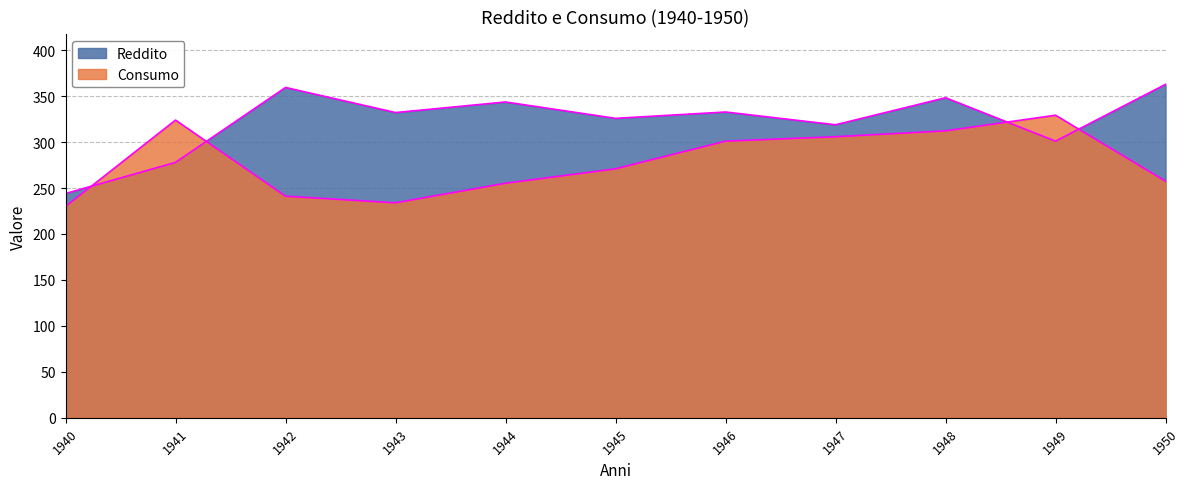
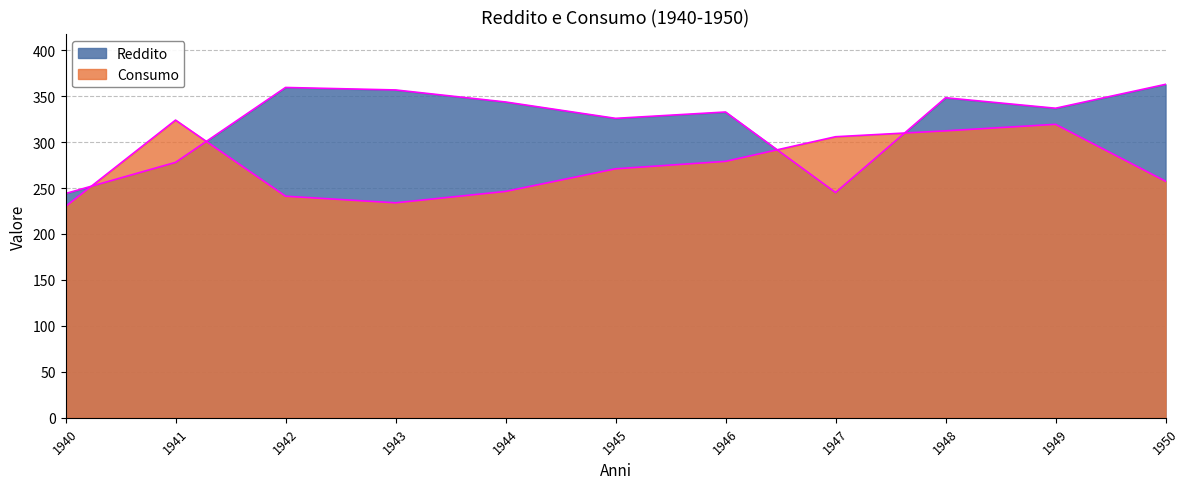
Reddito, 1943: 330 -> 360
Consumo, 1944: 260 -> 250
Consumo, 1946: 300 -> 280
Reddito, 1947: 320 -> 250
Reddito, 1949: 300 -> 340
Consumo, 1949: 330 -> 320
